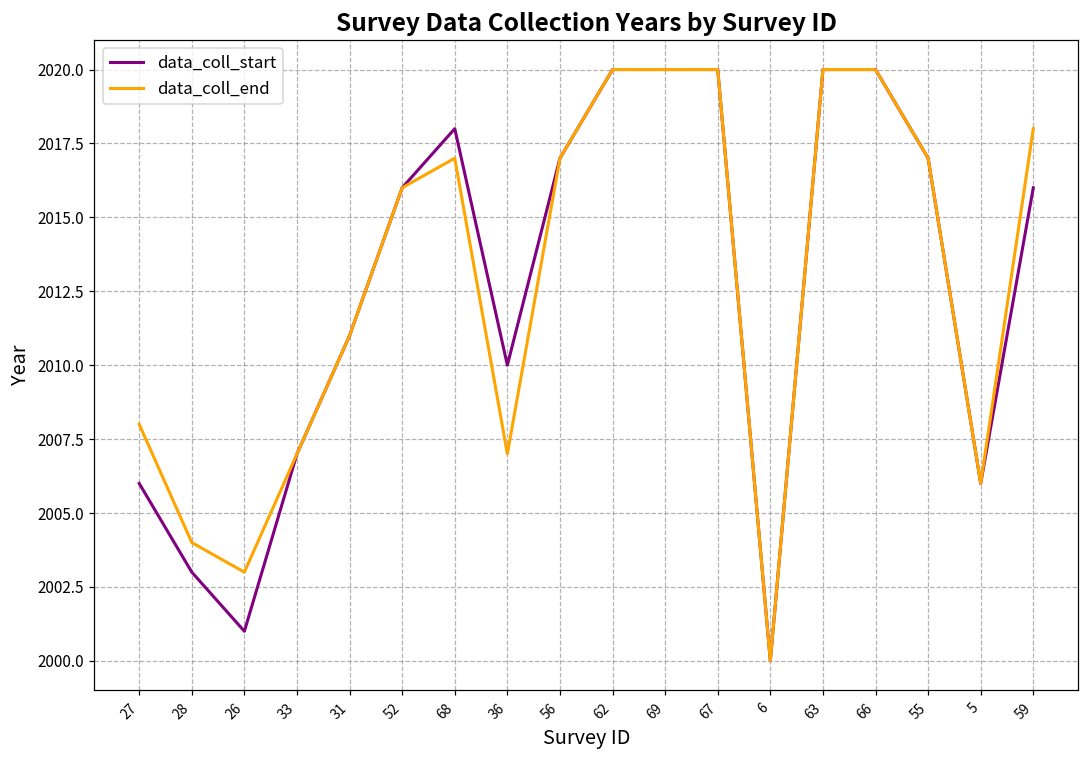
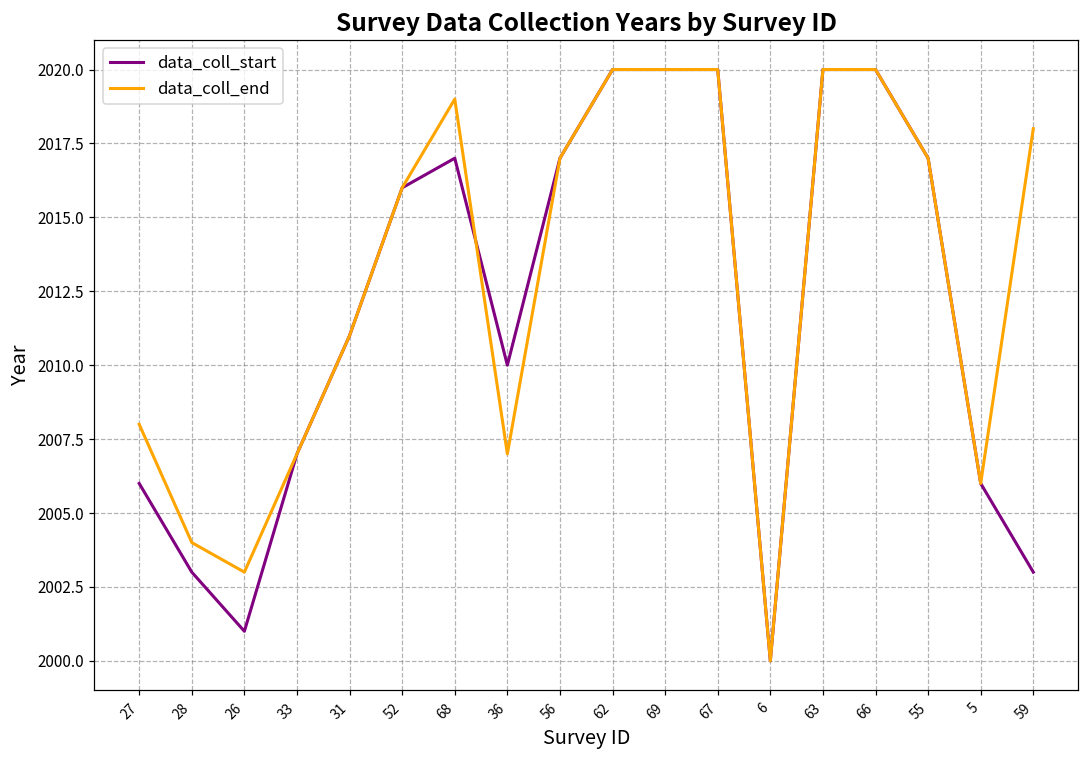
data_coll_start, 68: 2018 -> 2017
data_coll_end, 68: 2017 -> 2019
data_coll_start, 59: 2016 -> 2003
